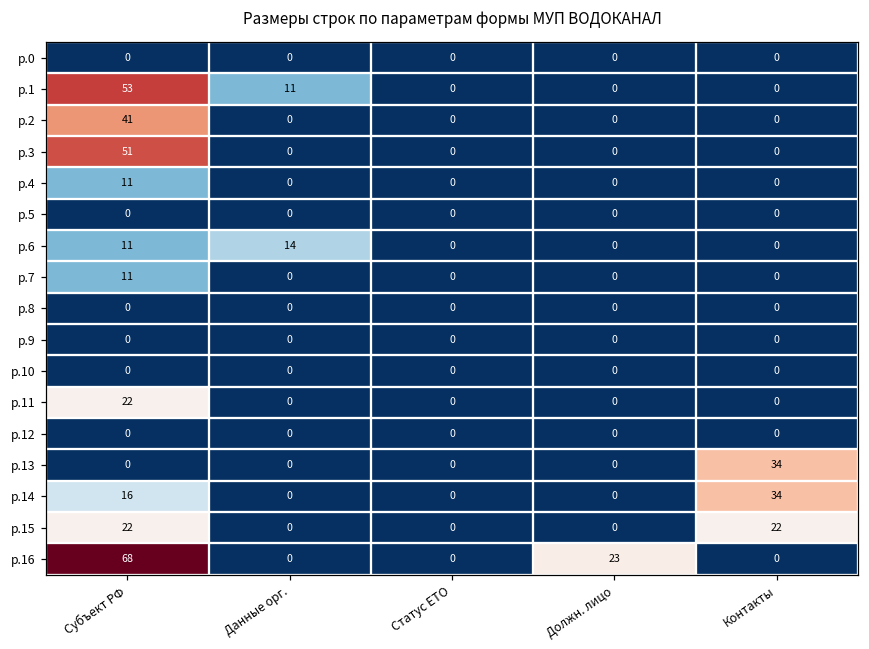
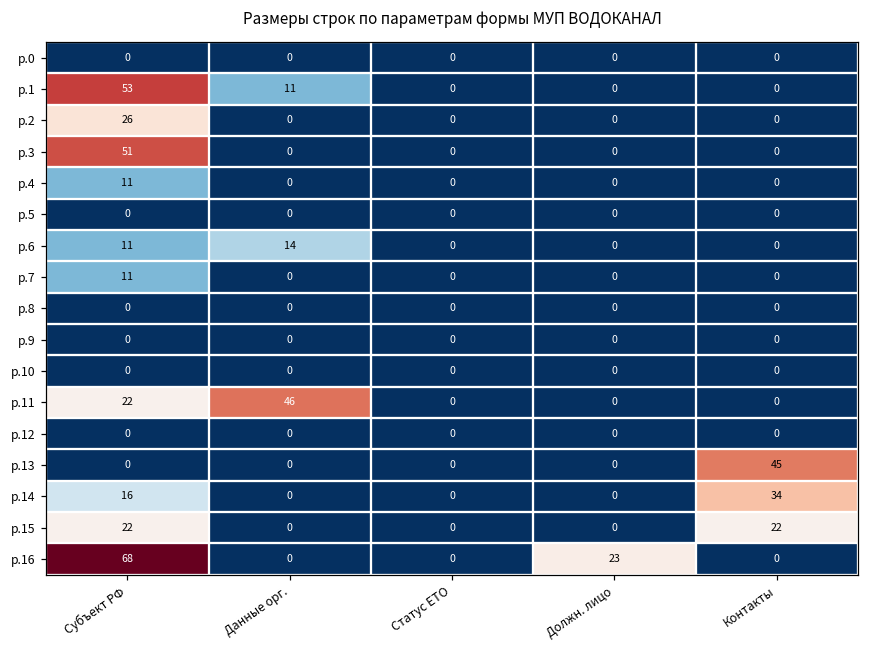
р.2, Субъект РФ: 41 -> 26
р.11, Данные орг.: 0 -> 46
р.13, Контакты: 34 -> 45
